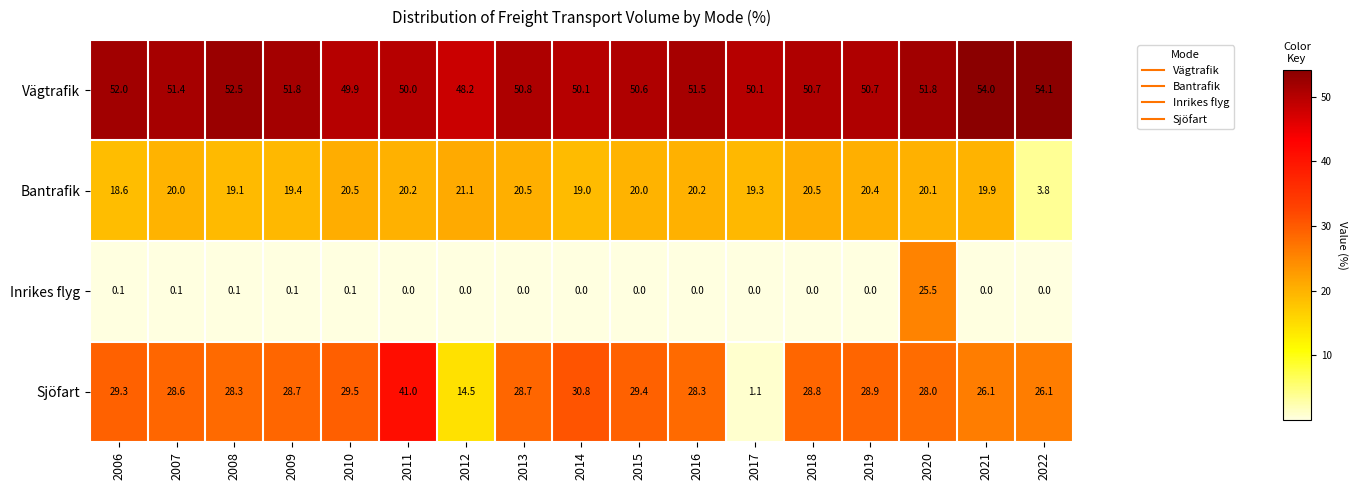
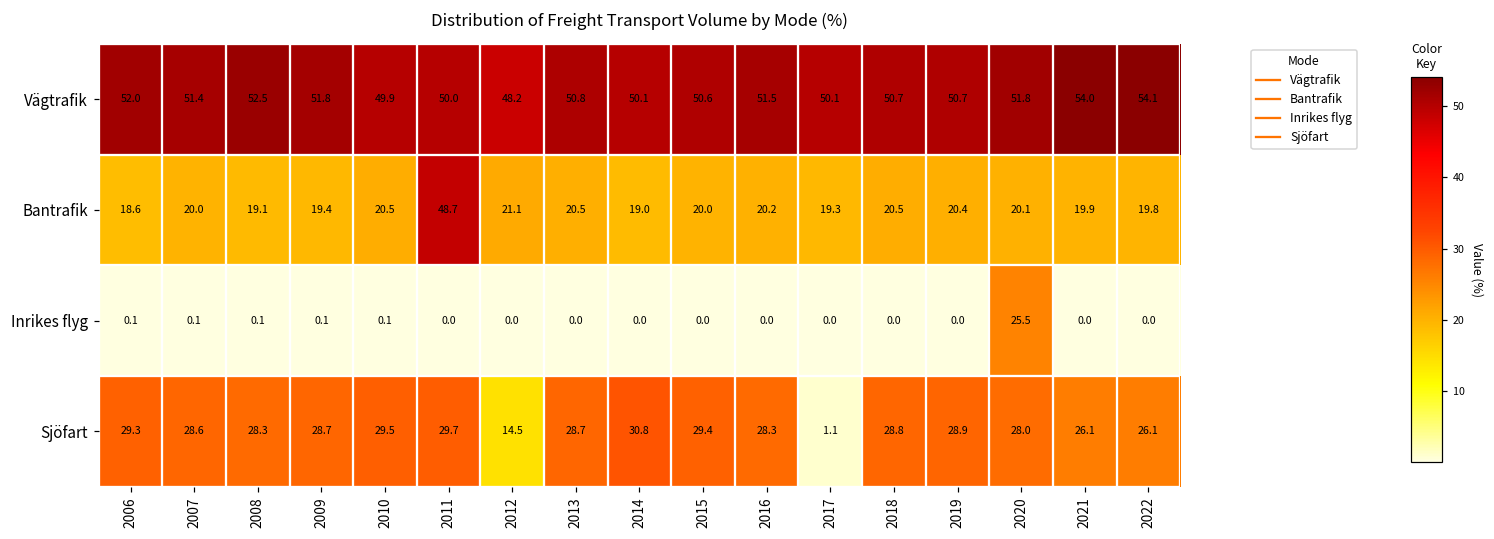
Bantrafik, 2011: 20.2 -> 48.7
Bantrafik, 2022: 3.8 -> 19.8
Sjöfart, 2011: 41.0 -> 29.7
